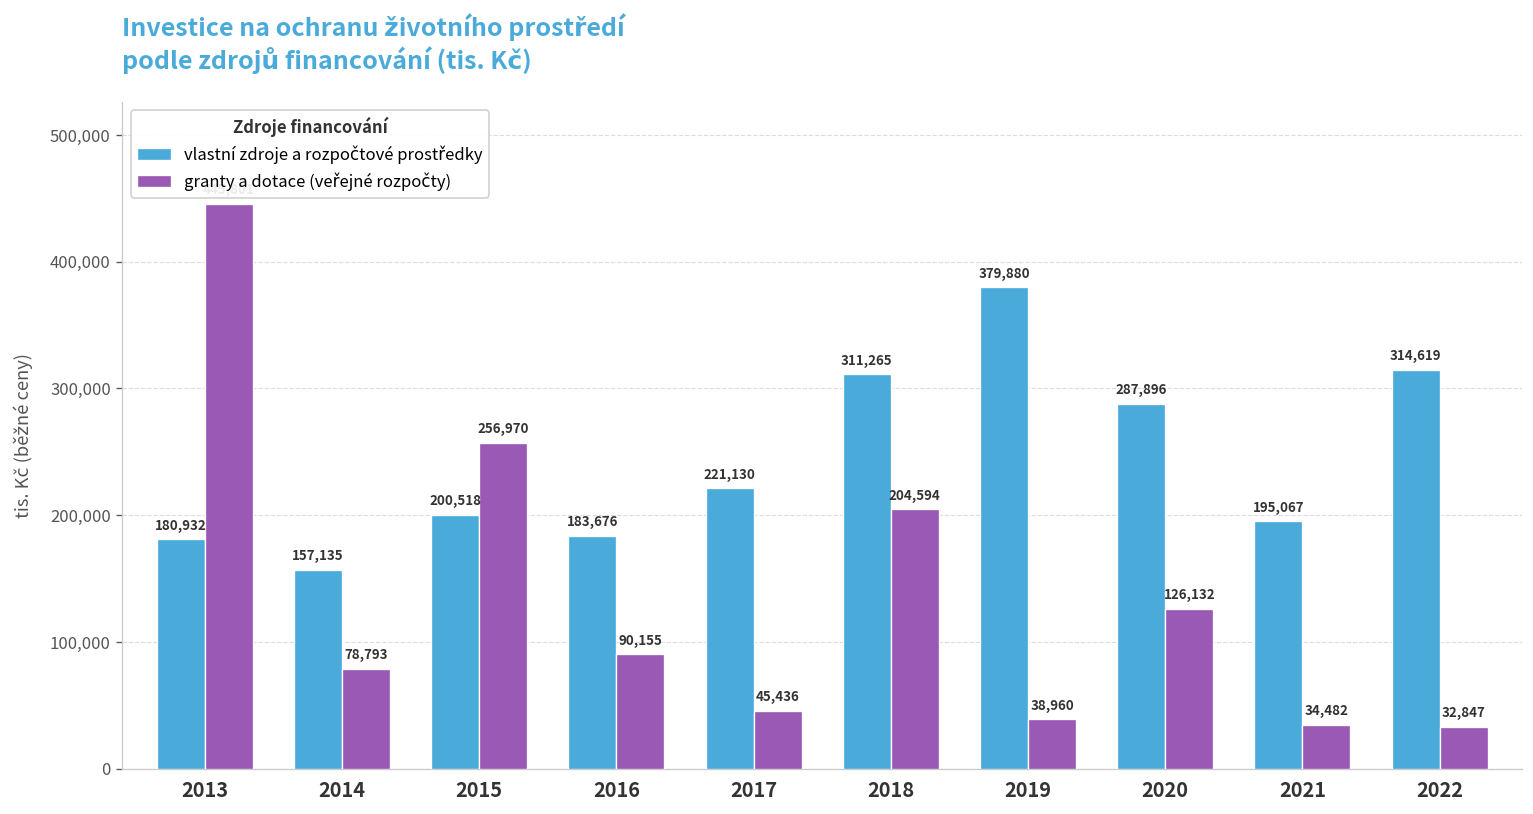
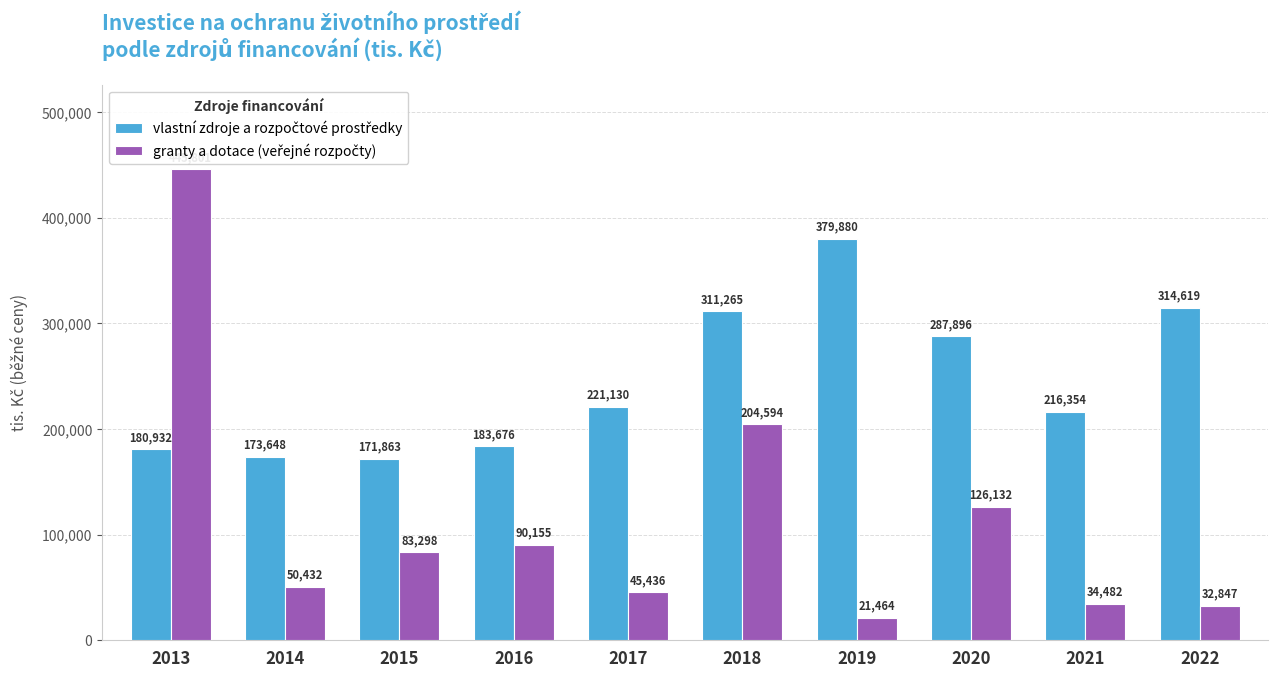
vlastní zdroje a rozpočtové prostředky, 2014: 157,135 -> 173,648
granty a dotace (veřejné rozpočty), 2014: 78,793 -> 50,432
vlastní zdroje a rozpočtové prostředky, 2015: 200,518 -> 171,863
granty a dotace (veřejné rozpočty), 2015: 256,970 -> 83,298
granty a dotace (veřejné rozpočty), 2019: 38,960 -> 21,464
vlastní zdroje a rozpočtové prostředky, 2021: 195,067 -> 216,354
